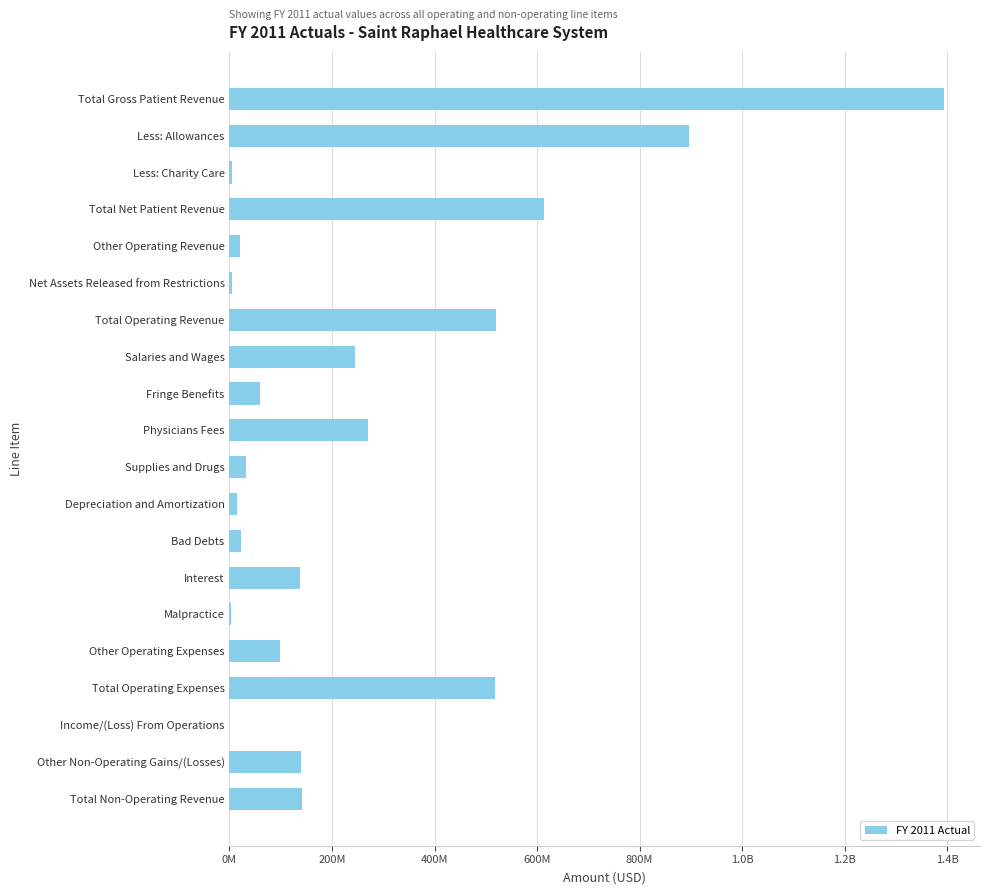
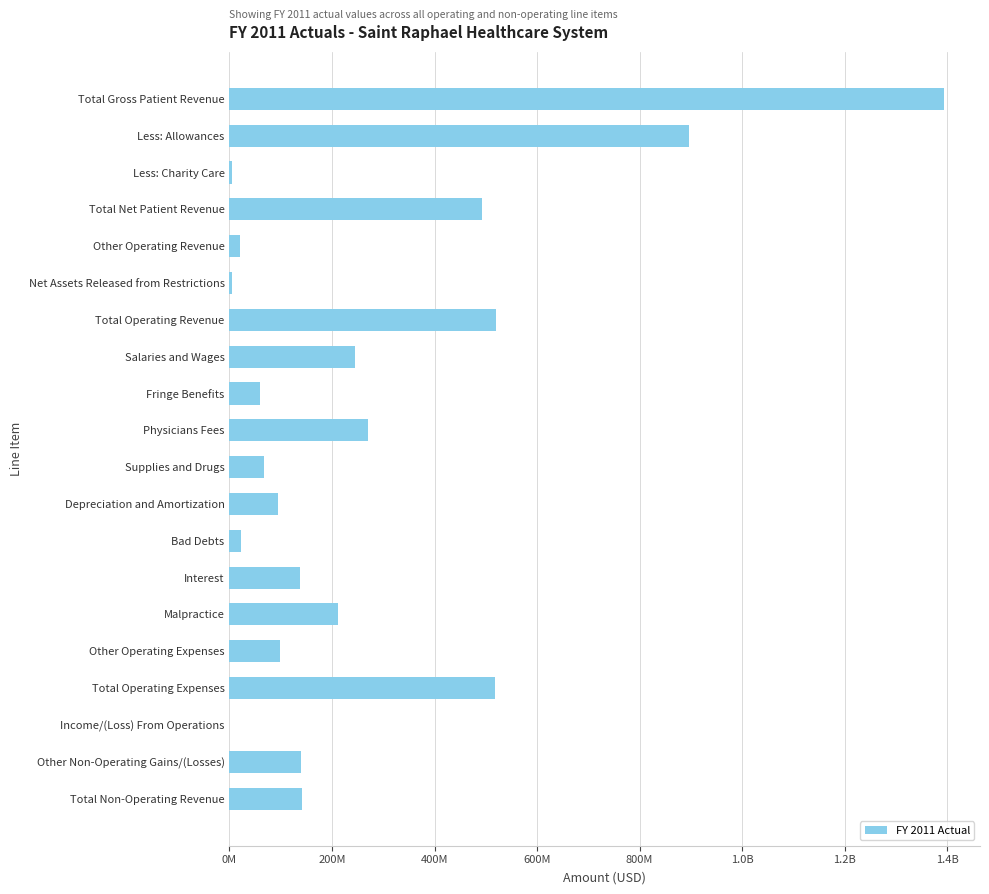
Total Net Patient Revenue: 610000000 -> 490000000
Supplies and Drugs: 30000000 -> 70000000
Depreciation and Amortization: 10000000 -> 100000000
Malpractice: 0 -> 210000000
